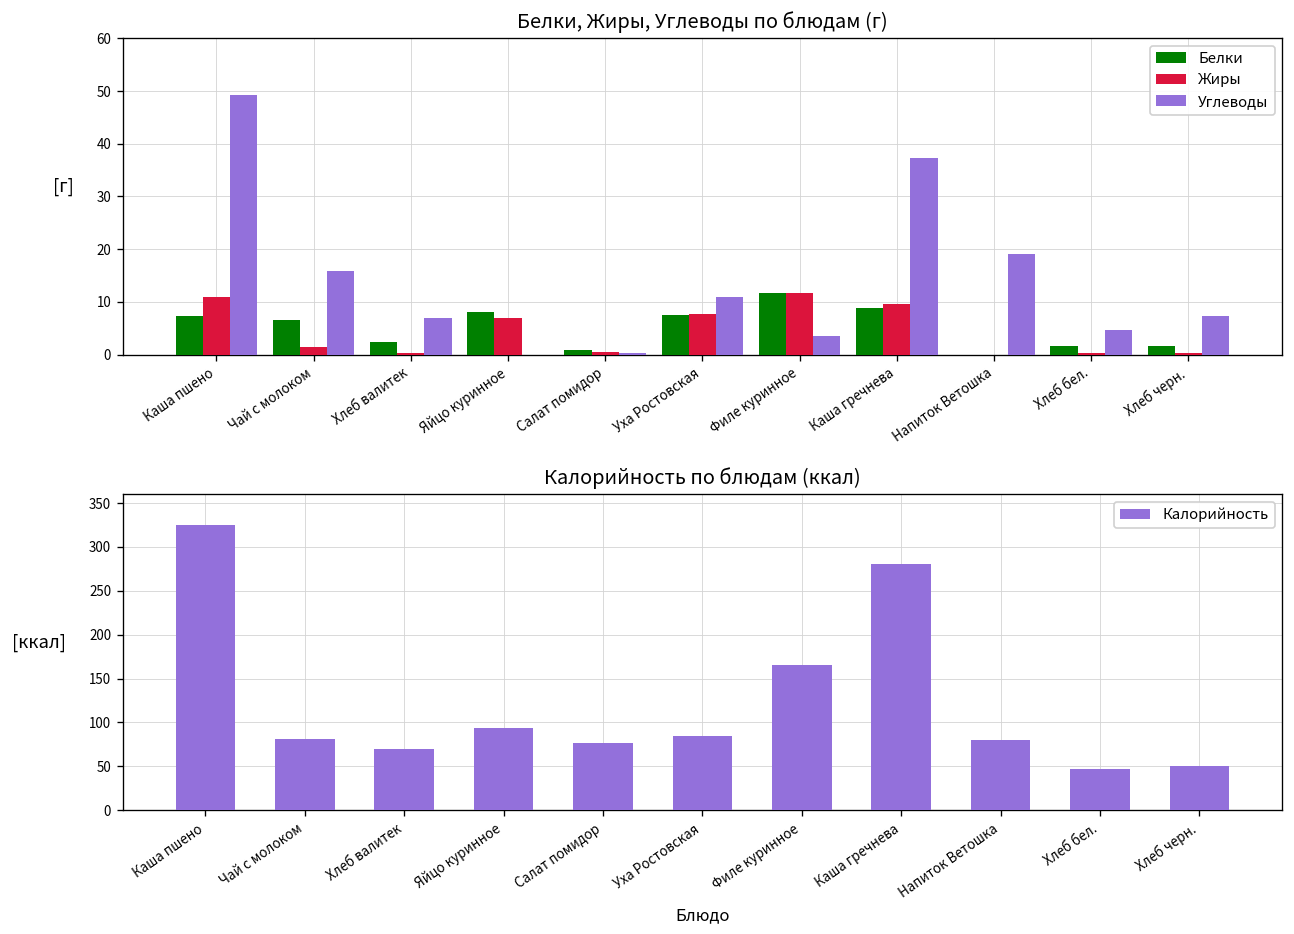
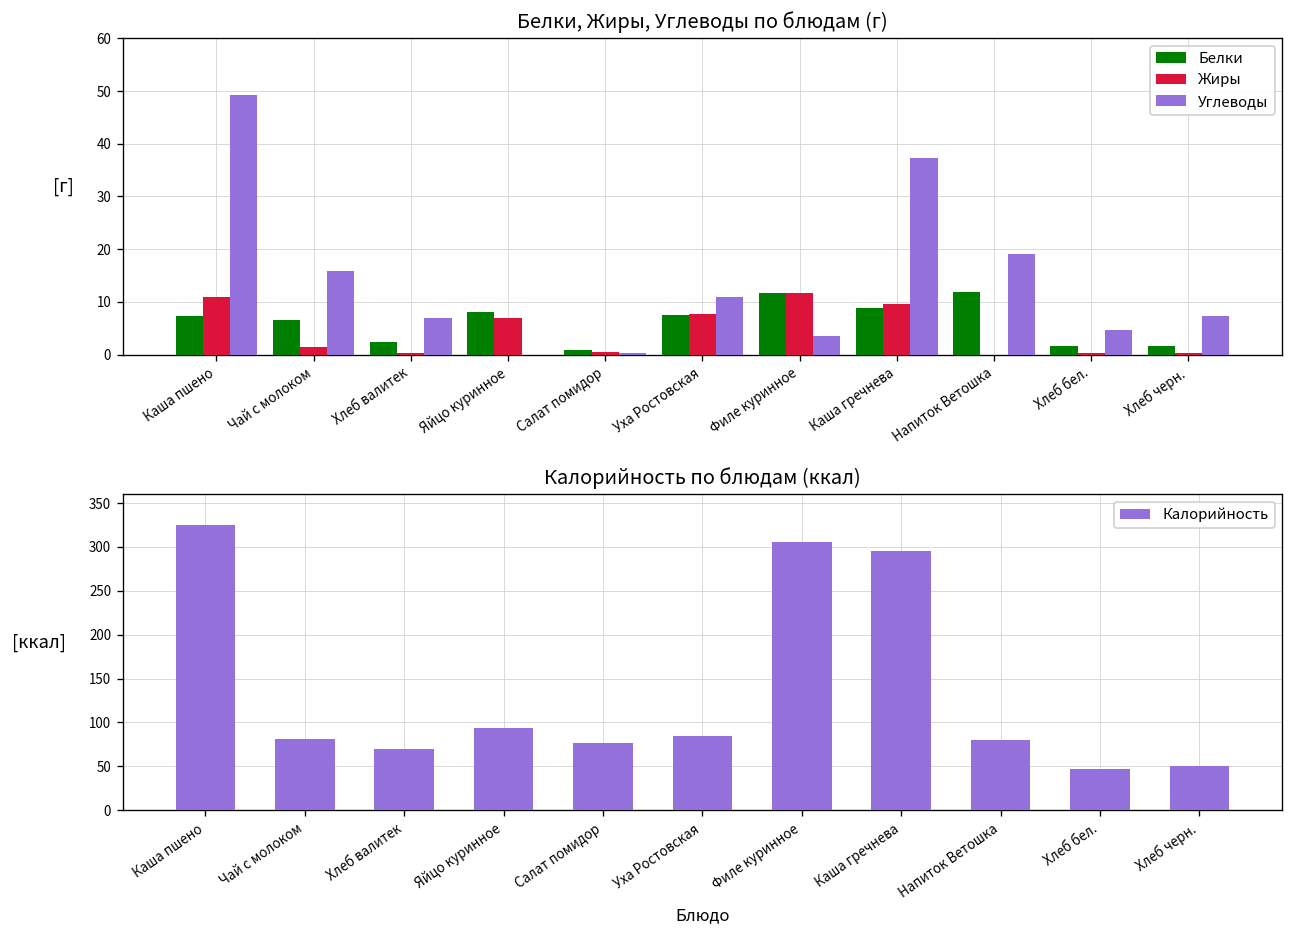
Белки, Жиры, Углеводы по блюдам (г), Белки, Напиток Ветошка: 0 -> 12
Калорийность по блюдам (ккал), Филе куринное: 170 -> 310
Калорийность по блюдам (ккал), Каша гречнева: 280 -> 300
